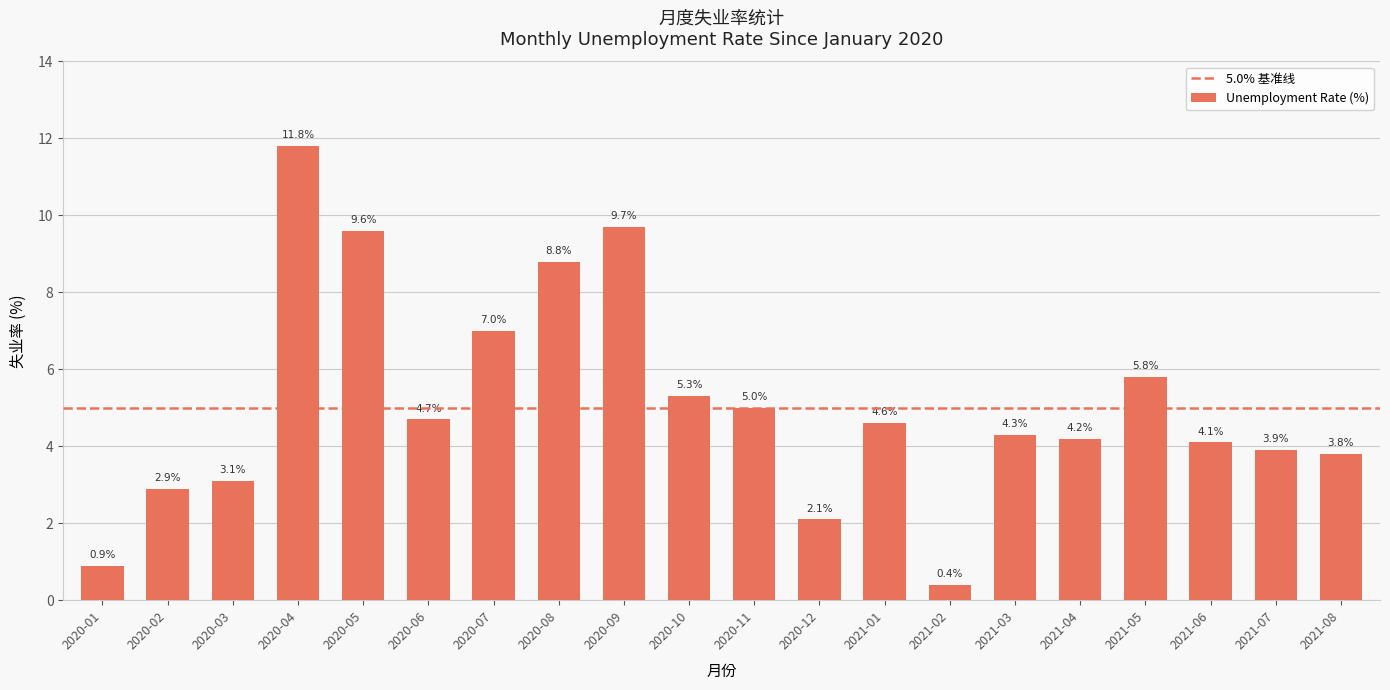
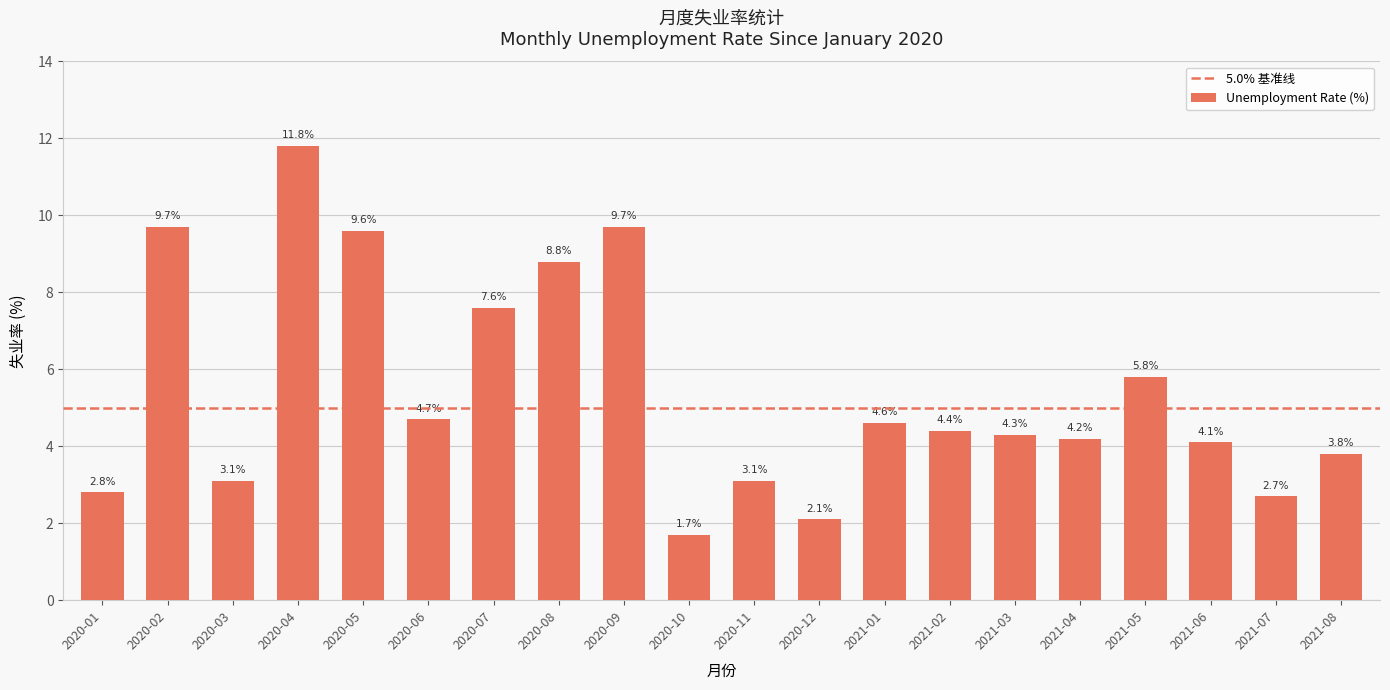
2020-01: 0.9% -> 2.8%
2020-02: 2.9% -> 9.7%
2020-07: 7.0% -> 7.6%
2020-10: 5.3% -> 1.7%
2020-11: 5.0% -> 3.1%
2021-02: 0.4% -> 4.4%
2021-07: 3.9% -> 2.7%
